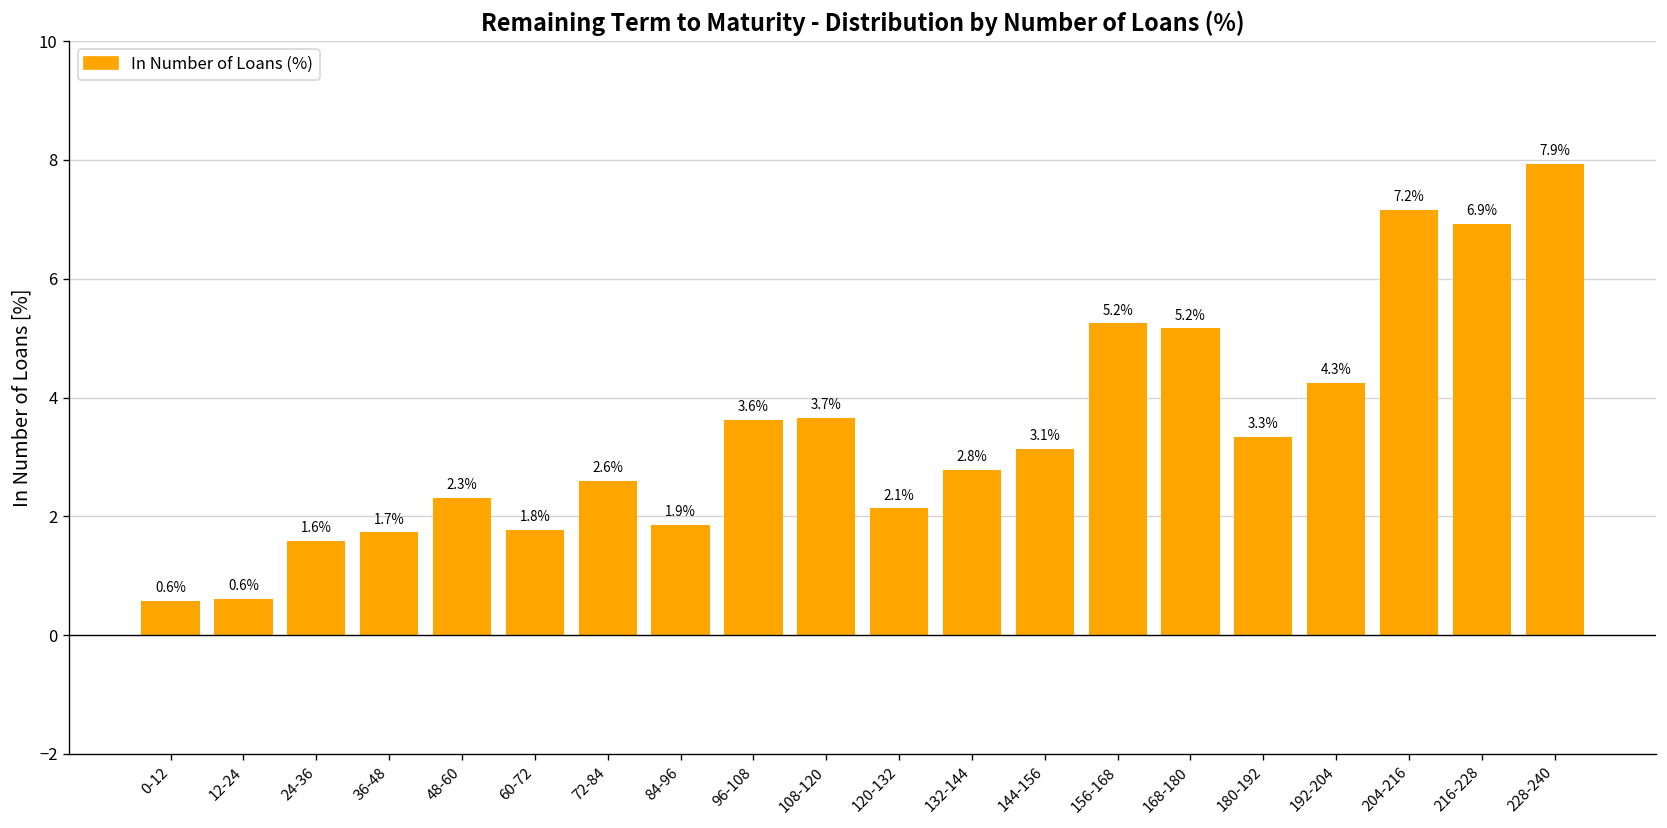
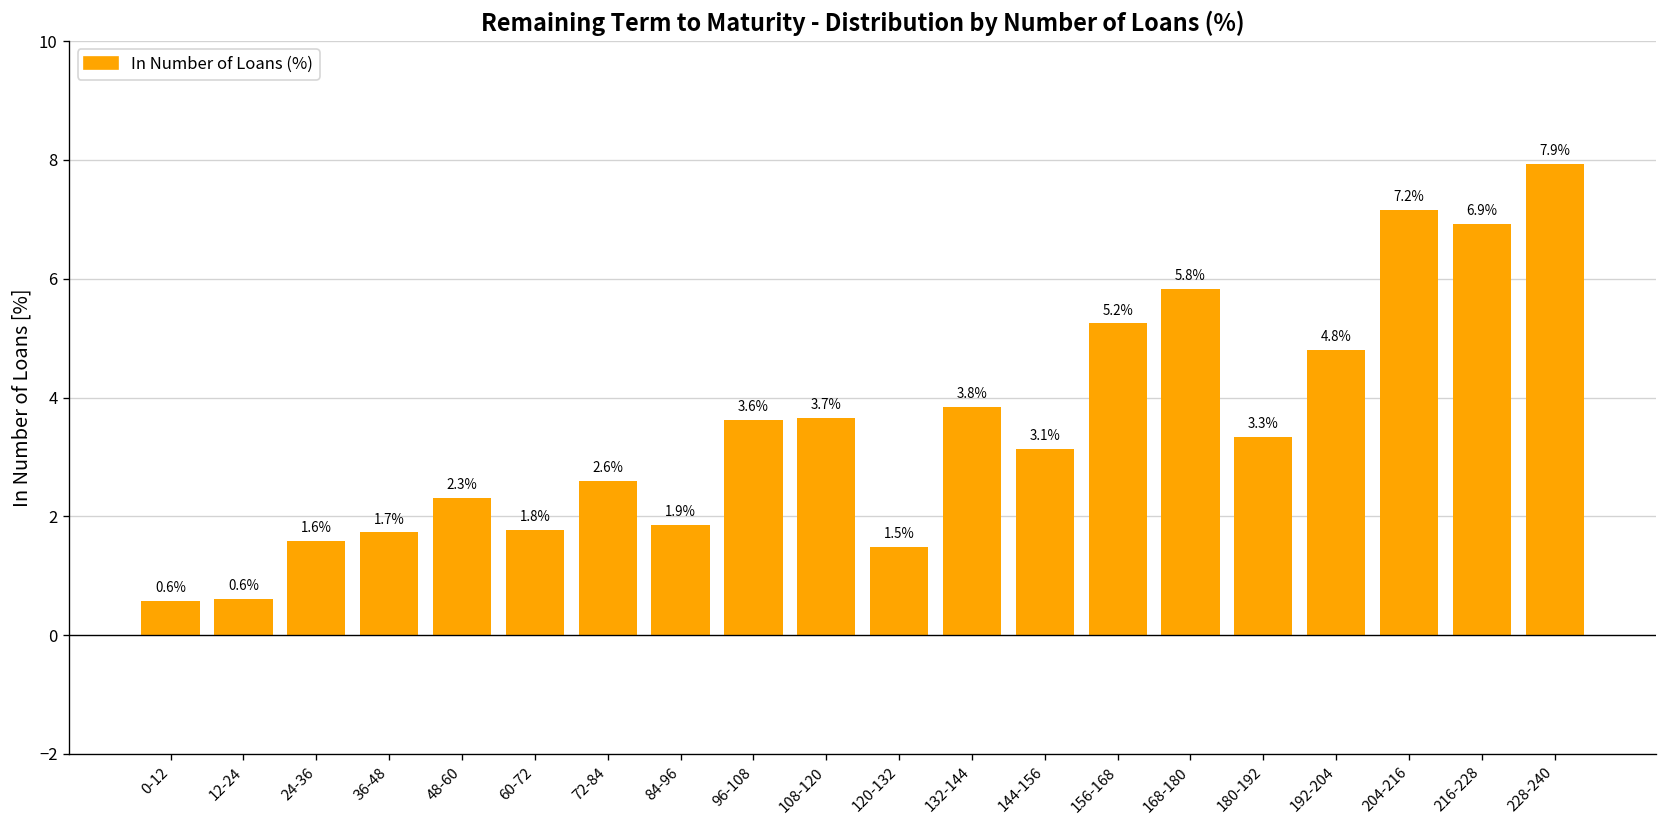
120-132: 2.1% -> 1.5%
132-144: 2.8% -> 3.8%
168-180: 5.2% -> 5.8%
192-204: 4.3% -> 4.8%
